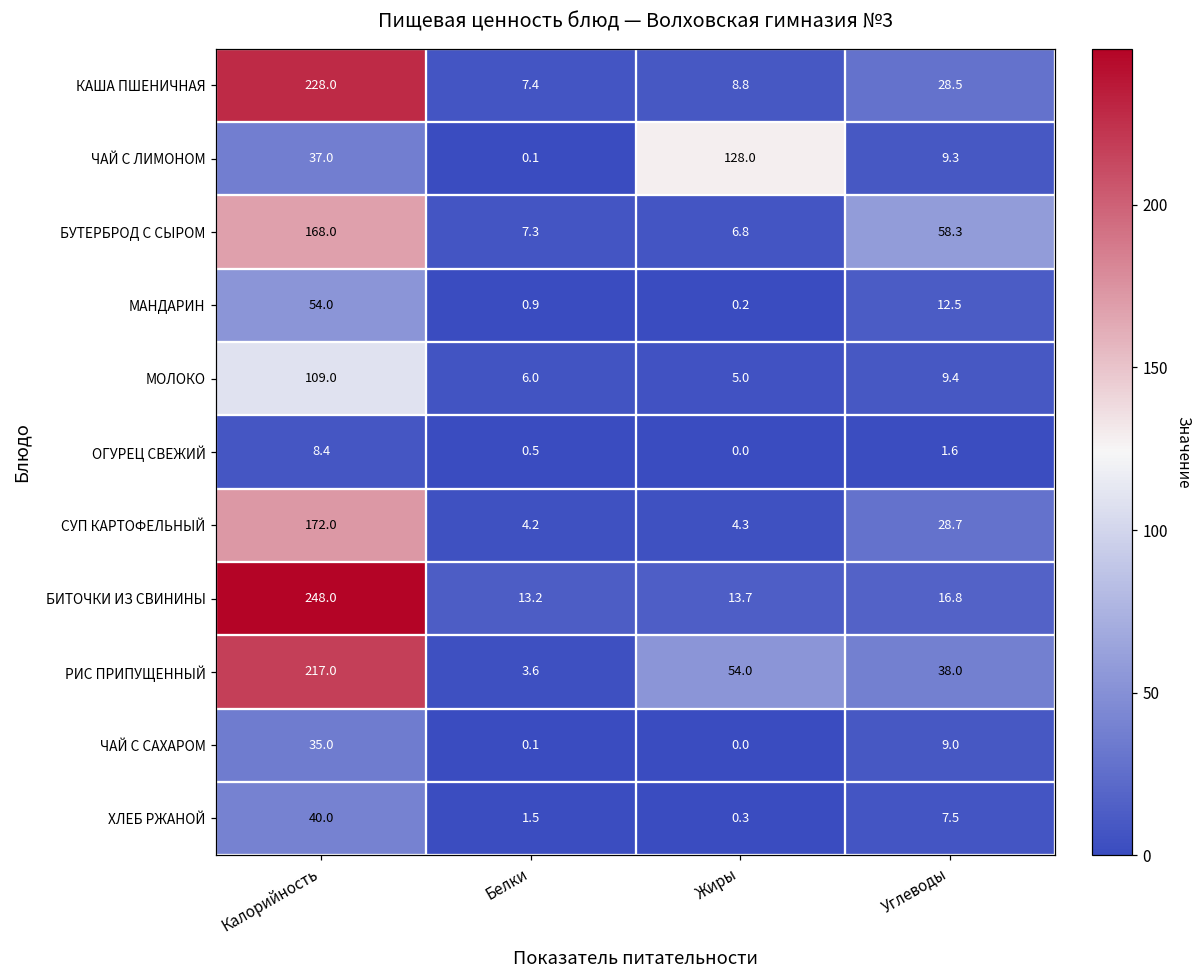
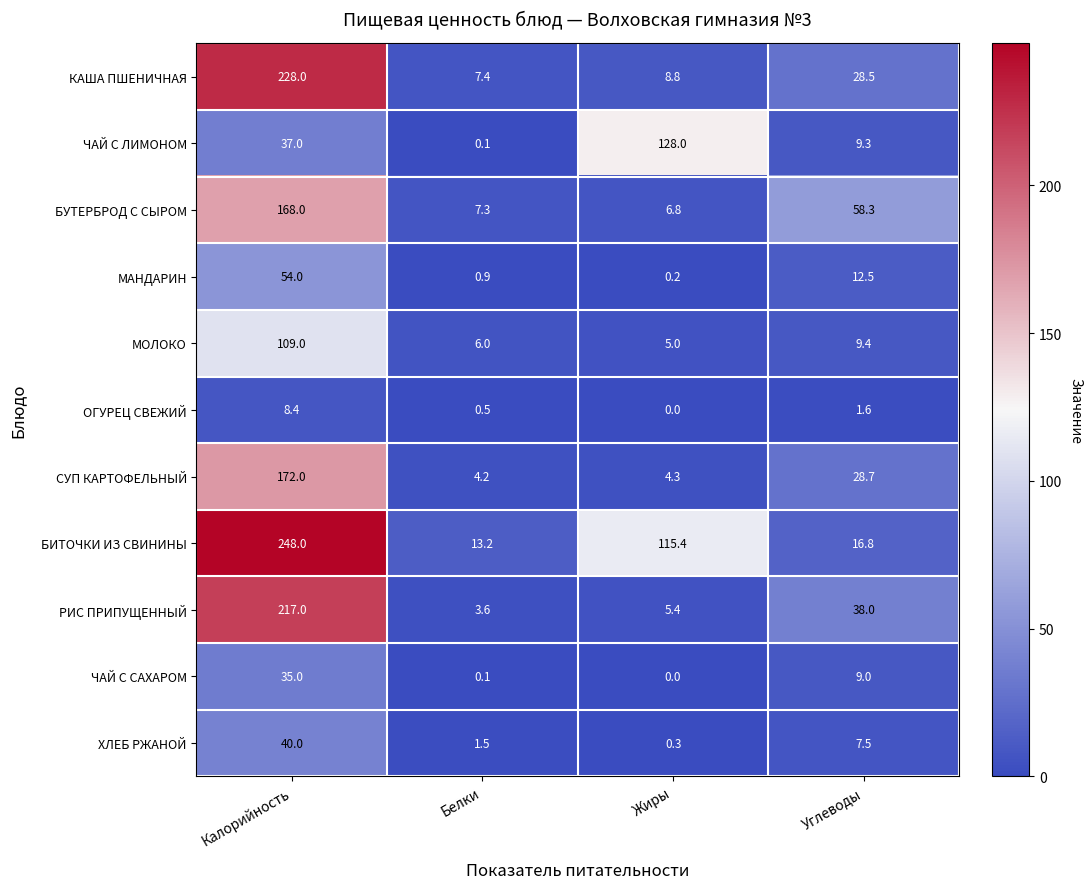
БИТОЧКИ ИЗ СВИНИНЫ, Жиры: 13.7 -> 115.4
РИС ПРИПУЩЕННЫЙ, Жиры: 54.0 -> 5.4
